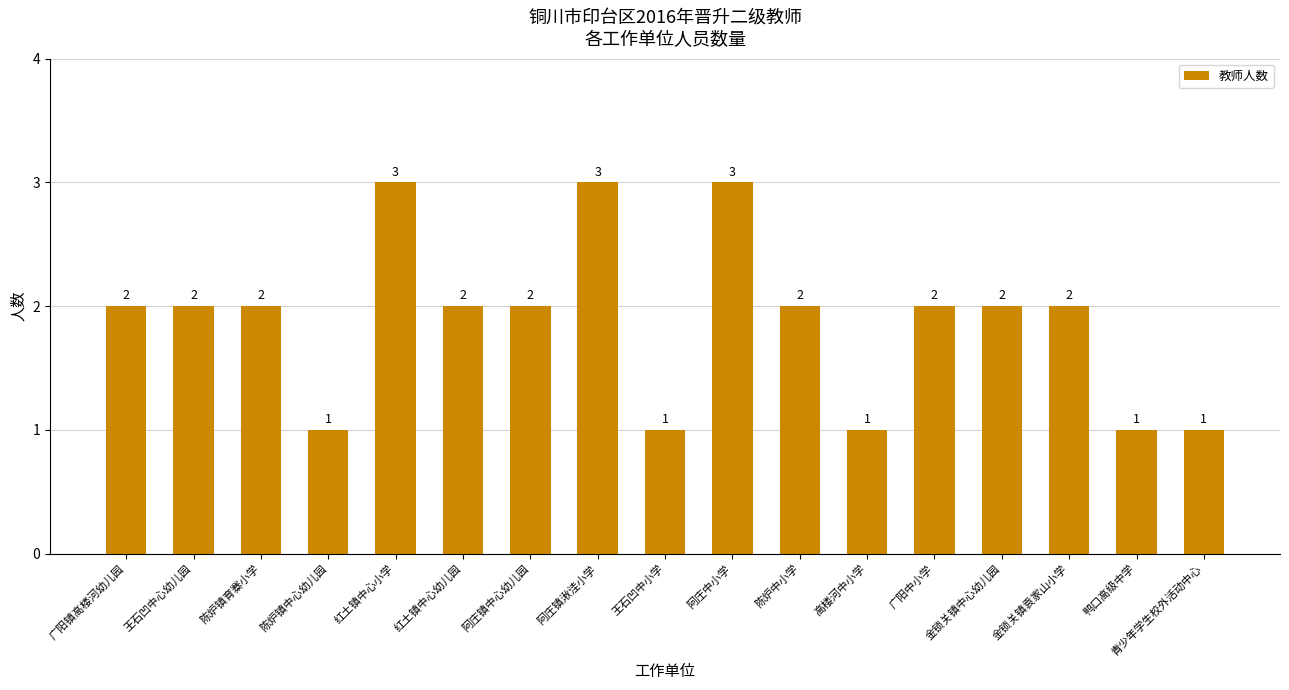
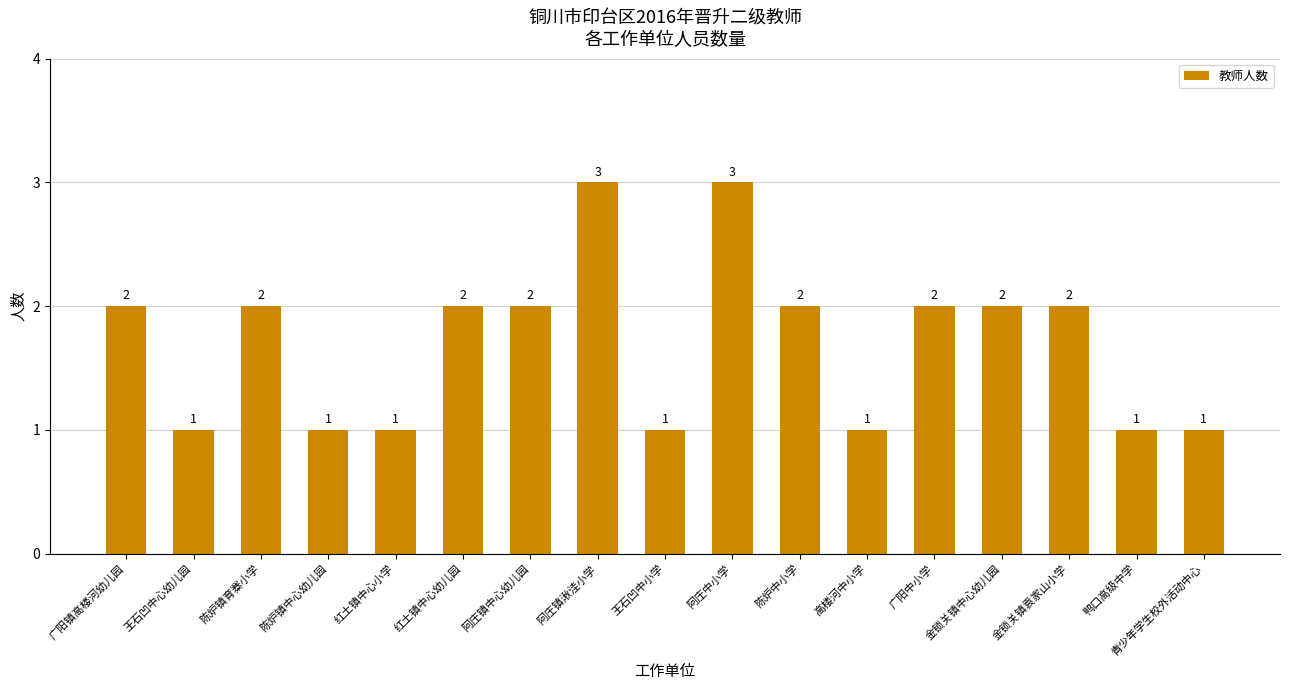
王石凹中心幼儿园: 2 -> 1
红土镇中心小学: 3 -> 1
